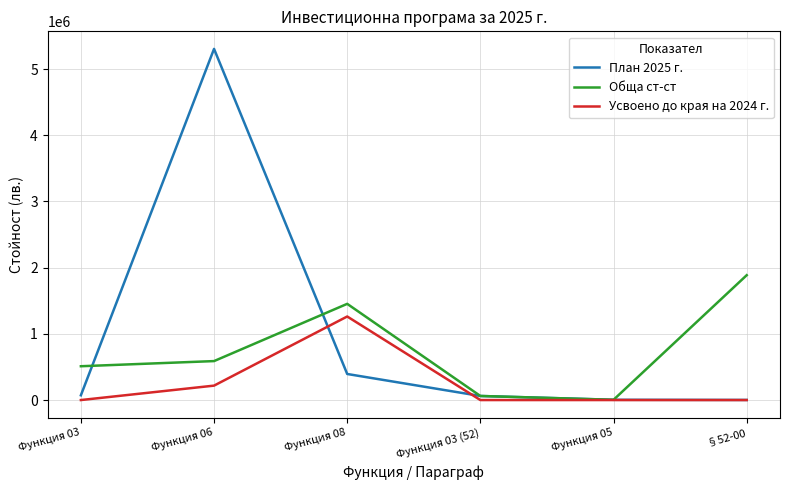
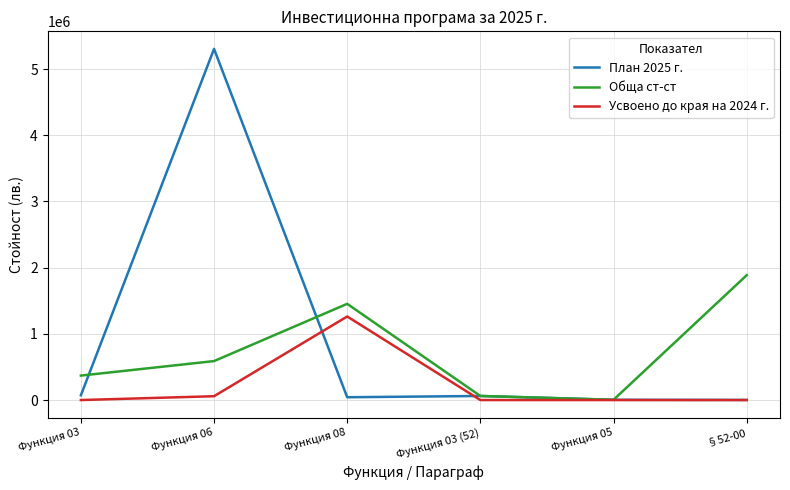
Обща ст-ст, Функция 03: 500000 -> 400000
Усвоено до края на 2024 г., Функция 06: 200000 -> 100000
План 2025 г., Функция 08: 400000 -> 0
